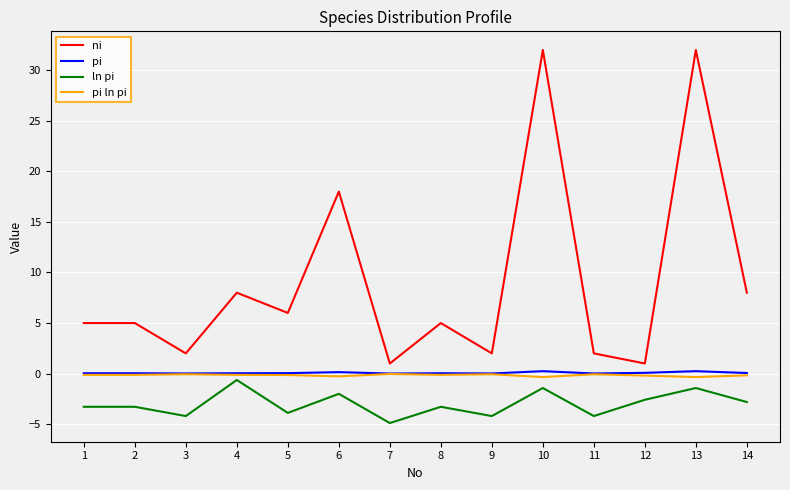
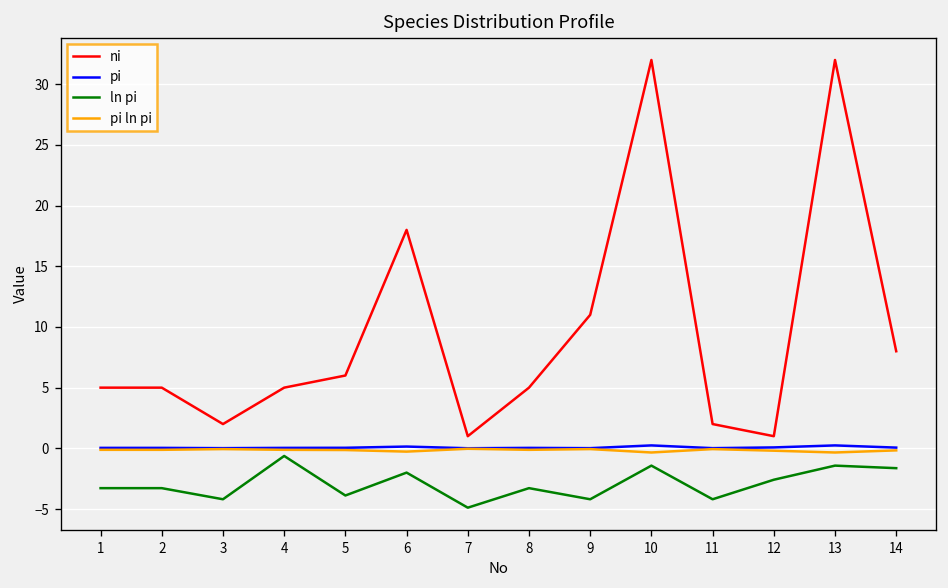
ni, 4: 8 -> 5
ni, 9: 2 -> 11
ln pi, 14: -2.8 -> -1.6
